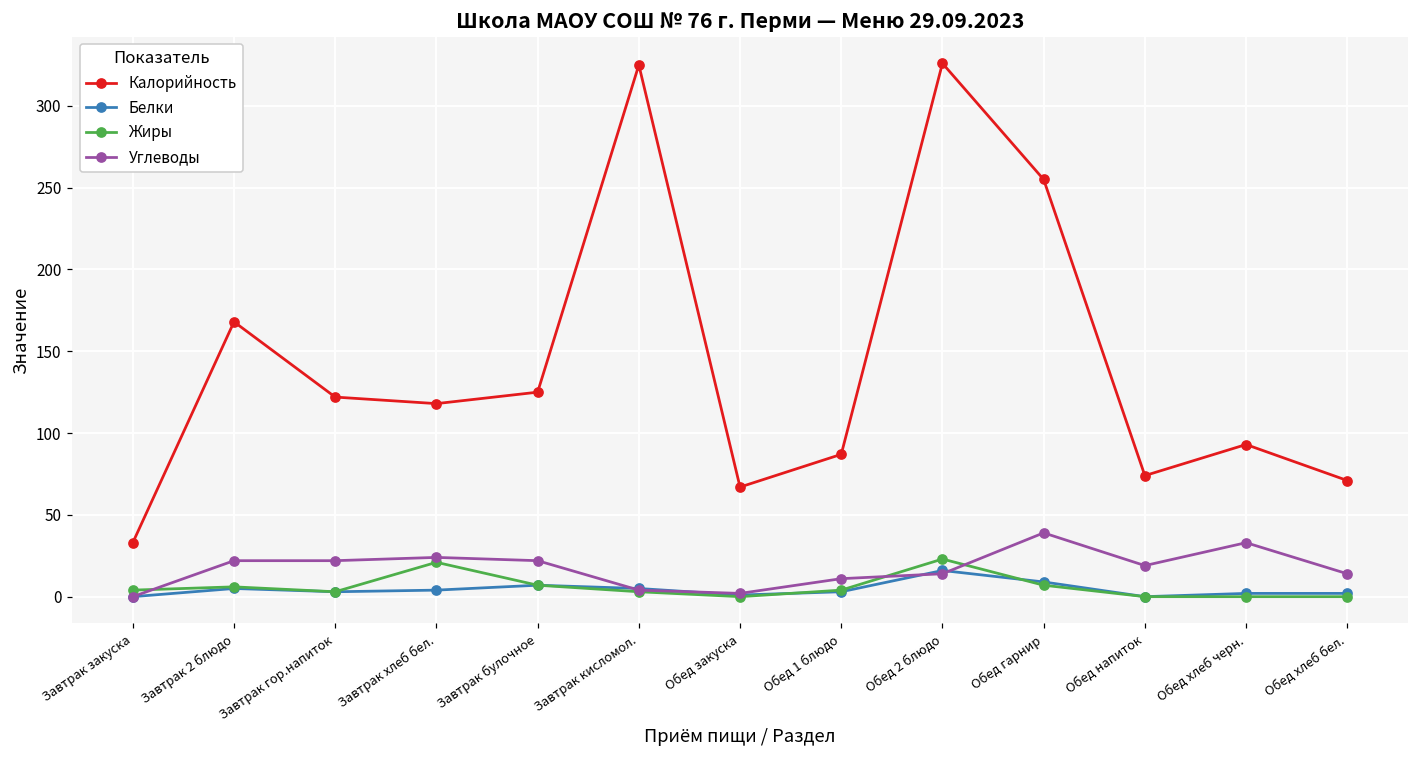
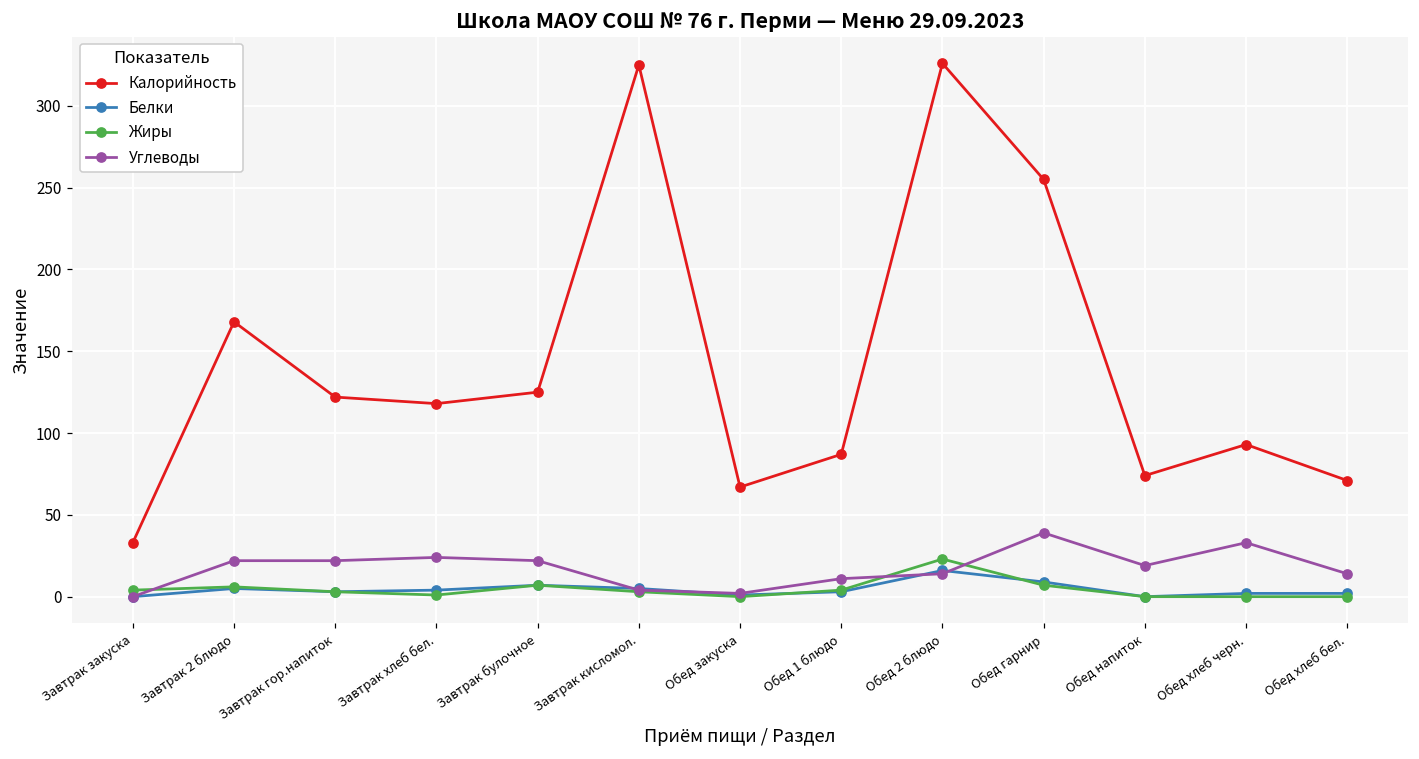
Жиры, Завтрак хлеб бел.: 21 -> 1
